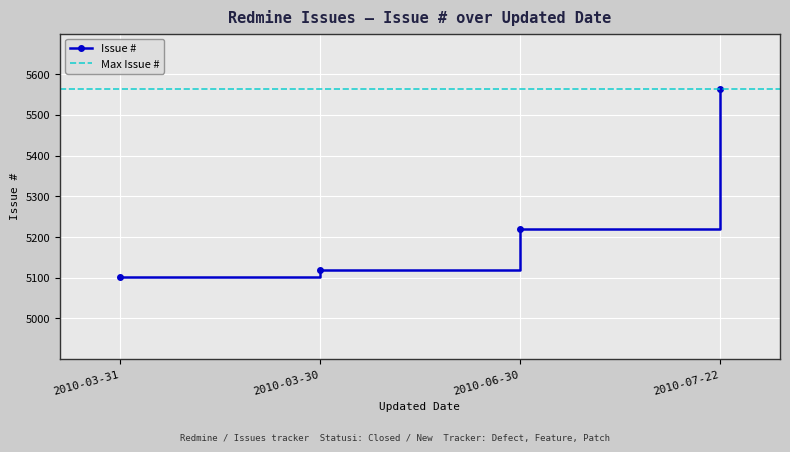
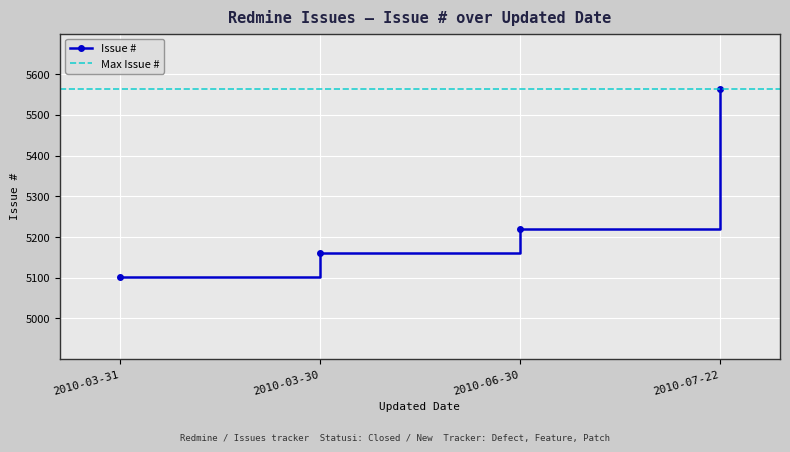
2010-03-30: 5120 -> 5160
